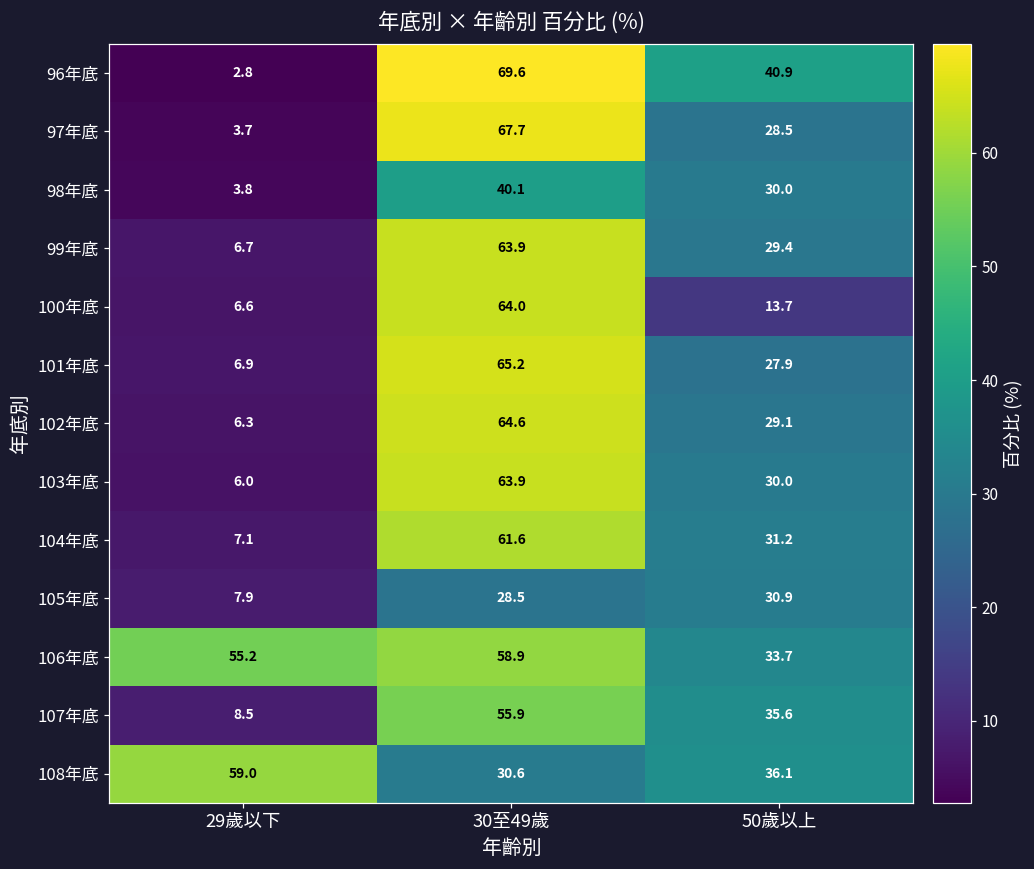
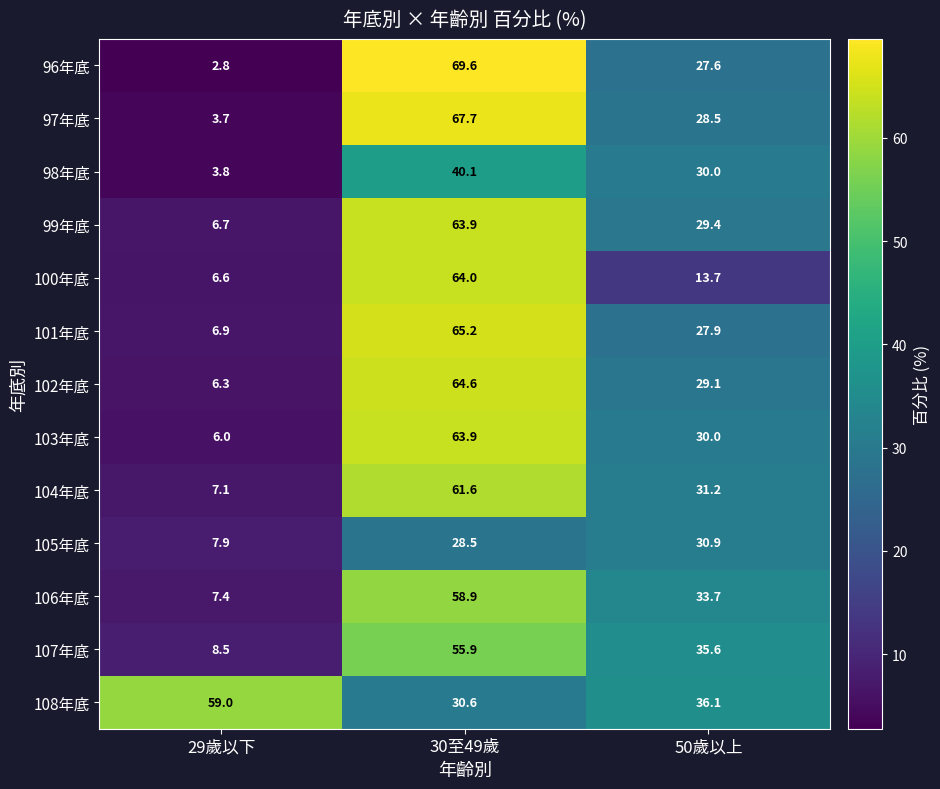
96年底, 50歲以上: 40.9 -> 27.6
106年底, 29歲以下: 55.2 -> 7.4
